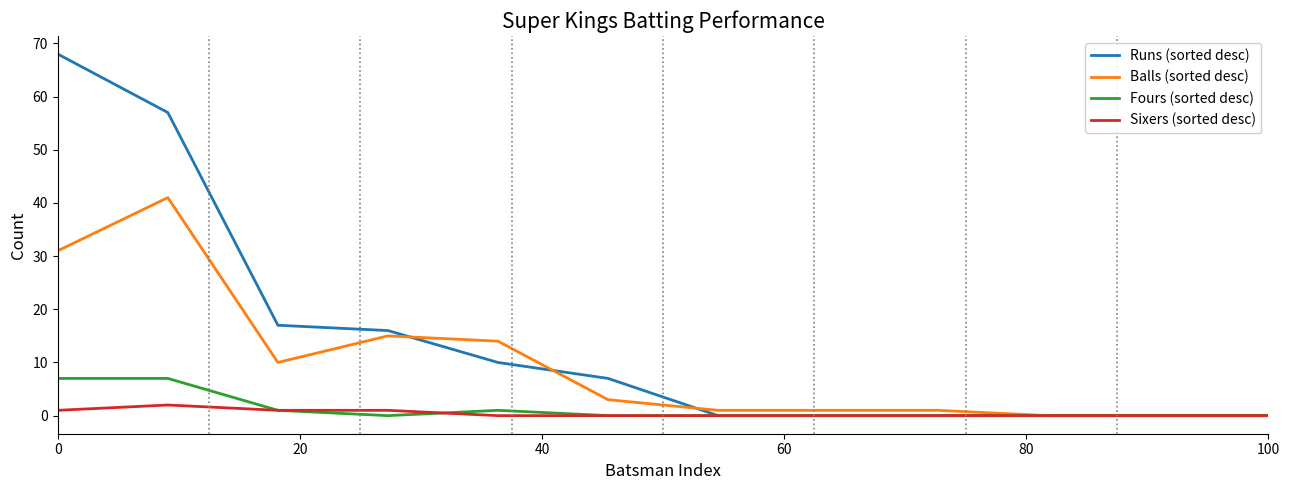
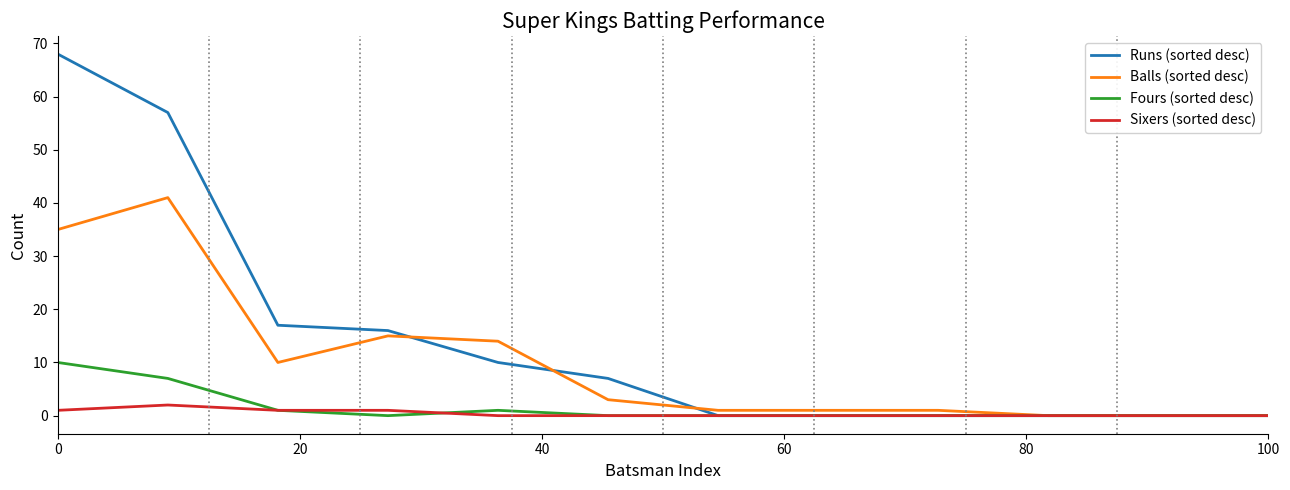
Balls (sorted desc), 0: 31 -> 35
Fours (sorted desc), 0: 7 -> 10
